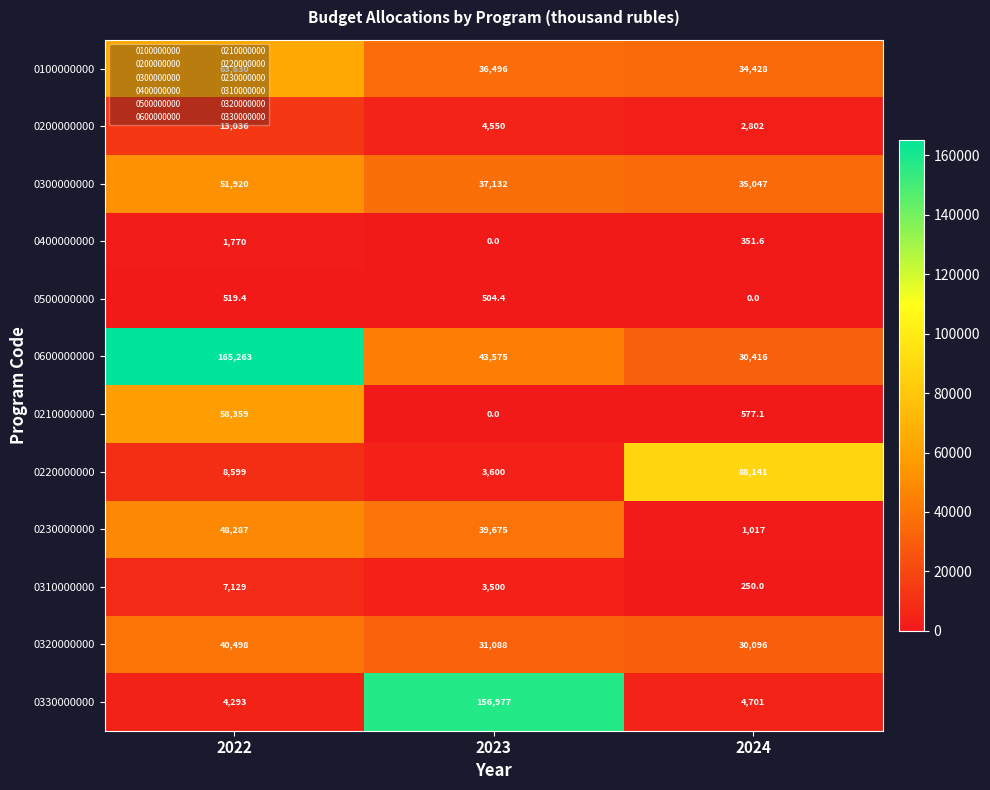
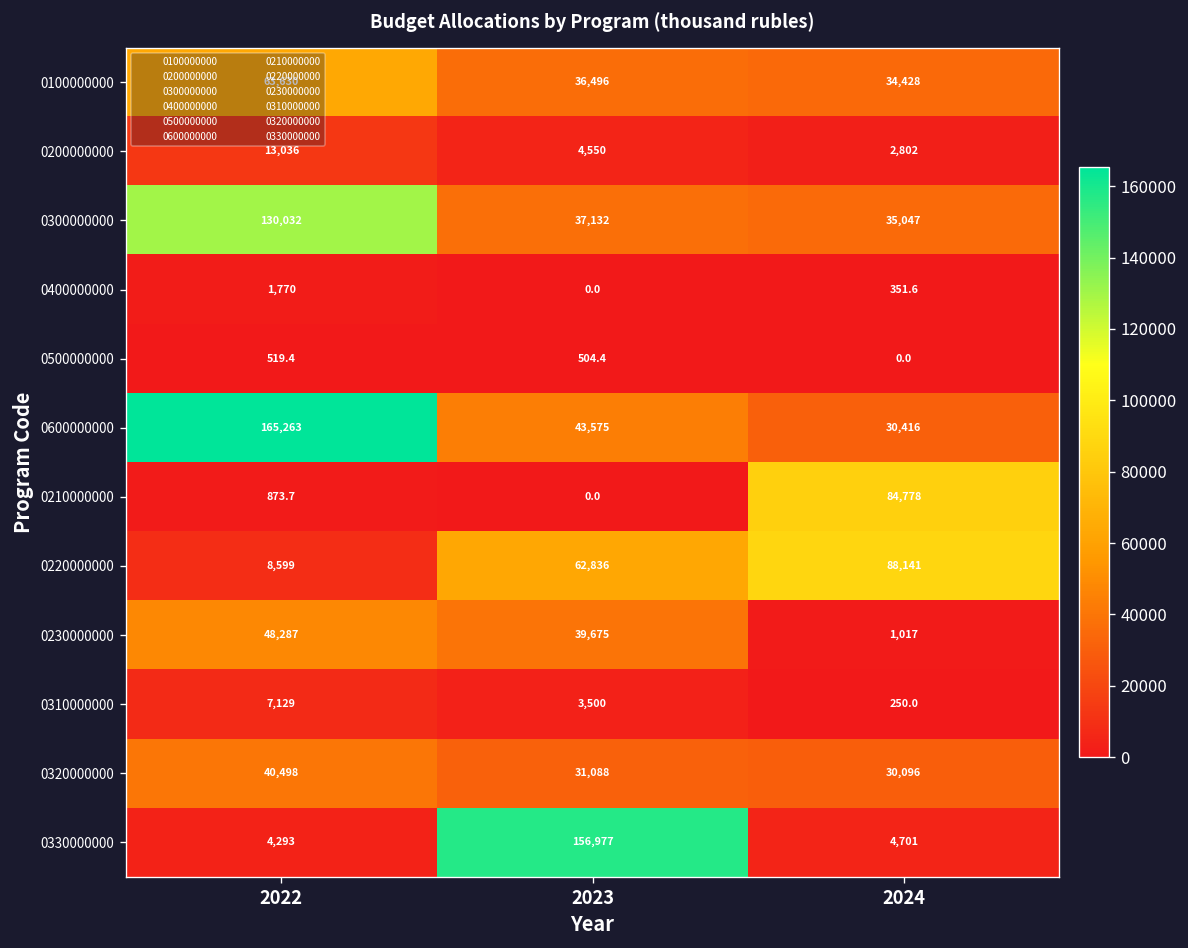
0300000000, 2022: 51,920 -> 130,032
0210000000, 2022: 58,359 -> 873.7
0210000000, 2024: 577.1 -> 84,778
0220000000, 2023: 3,600 -> 62,836
